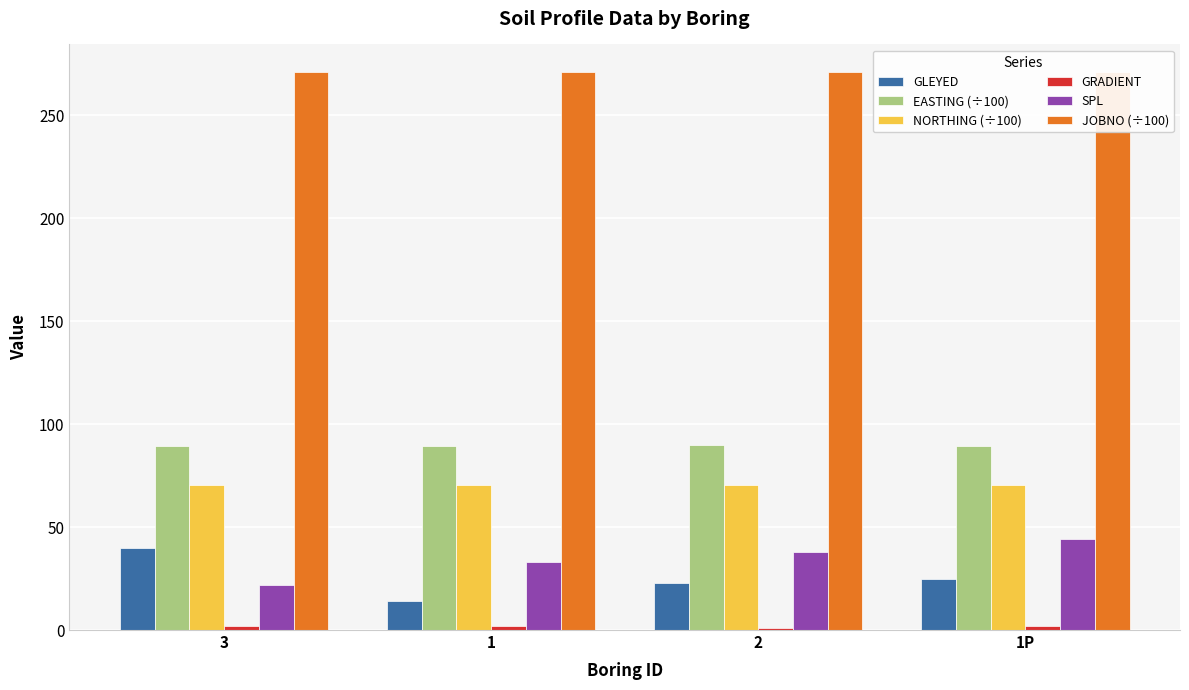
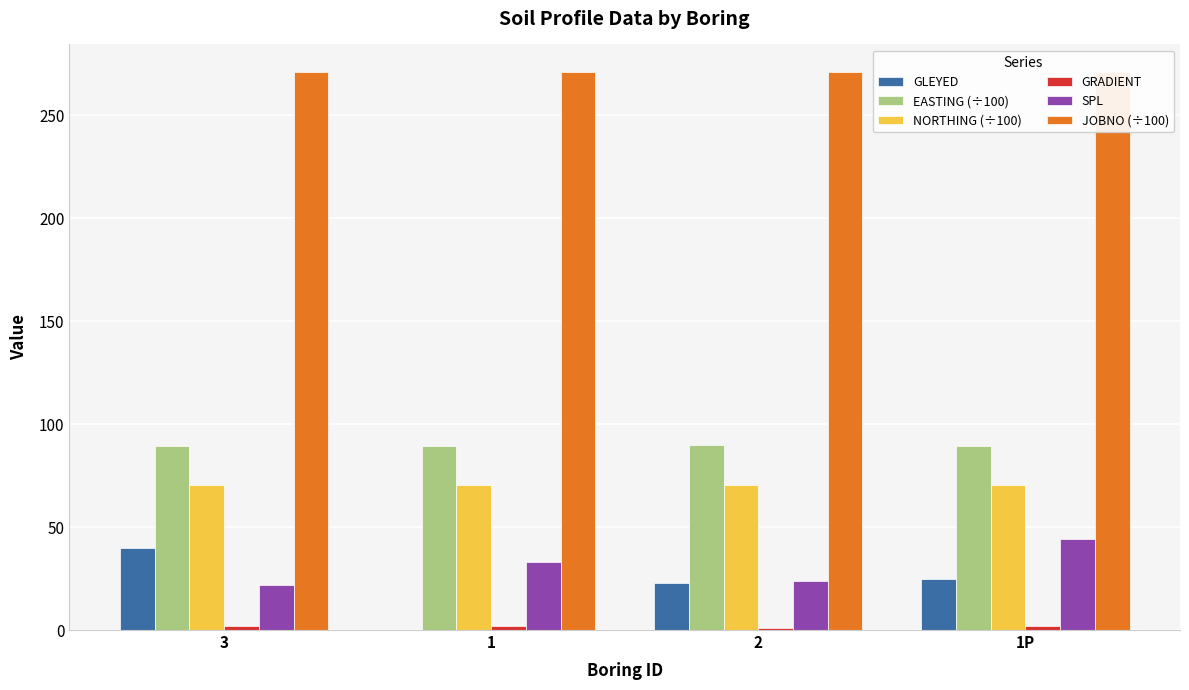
GLEYED, 1: 14 -> 0
SPL, 2: 38 -> 24
